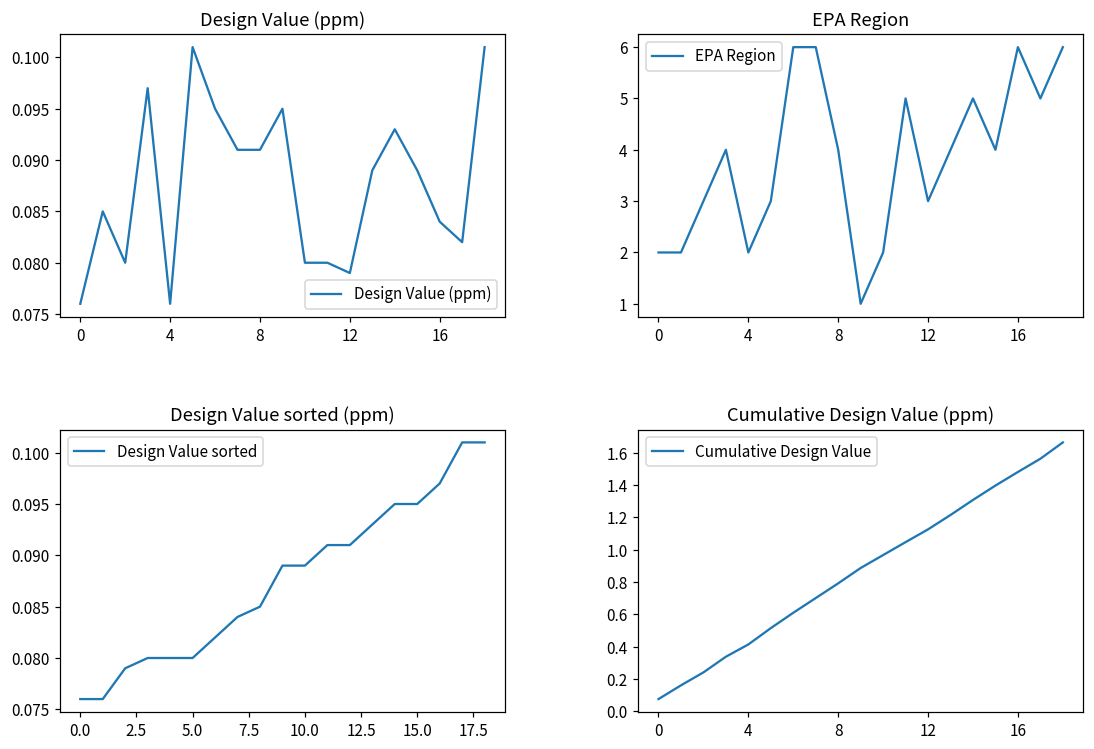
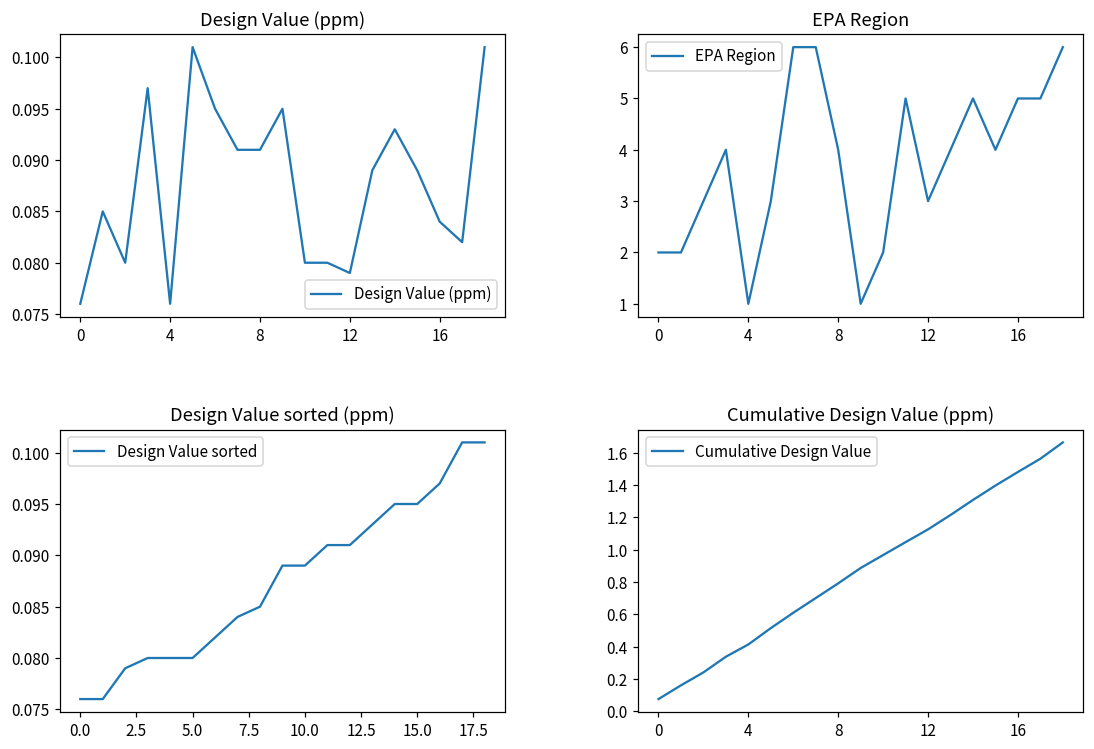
EPA Region, 4: 2 -> 1
EPA Region, 16: 6 -> 5
